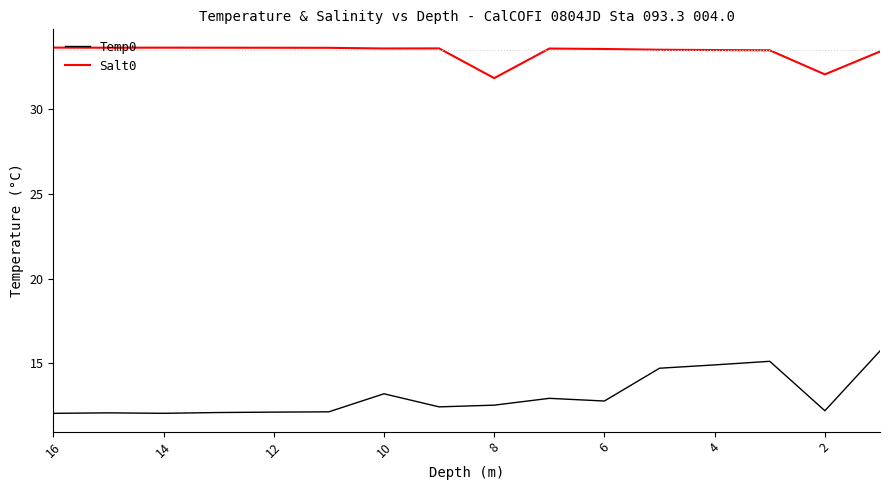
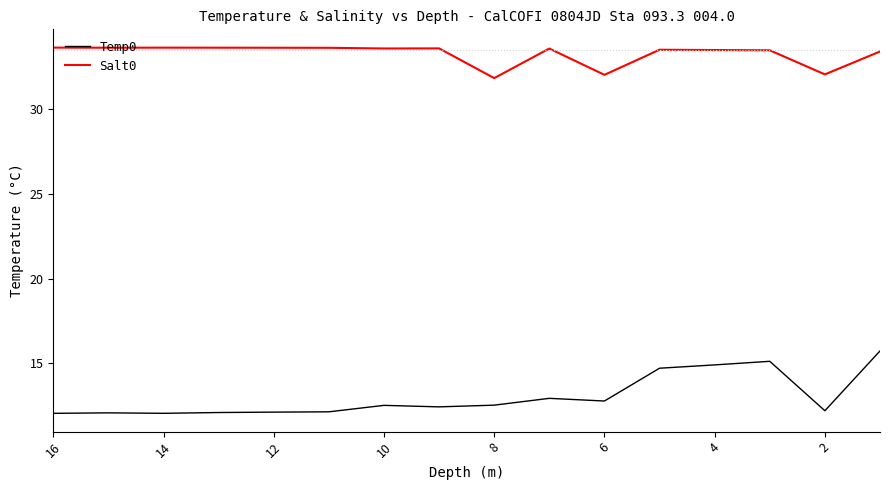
Temp0, 10: 13.2 -> 12.5
Salt0, 6: 33.6 -> 32.0
